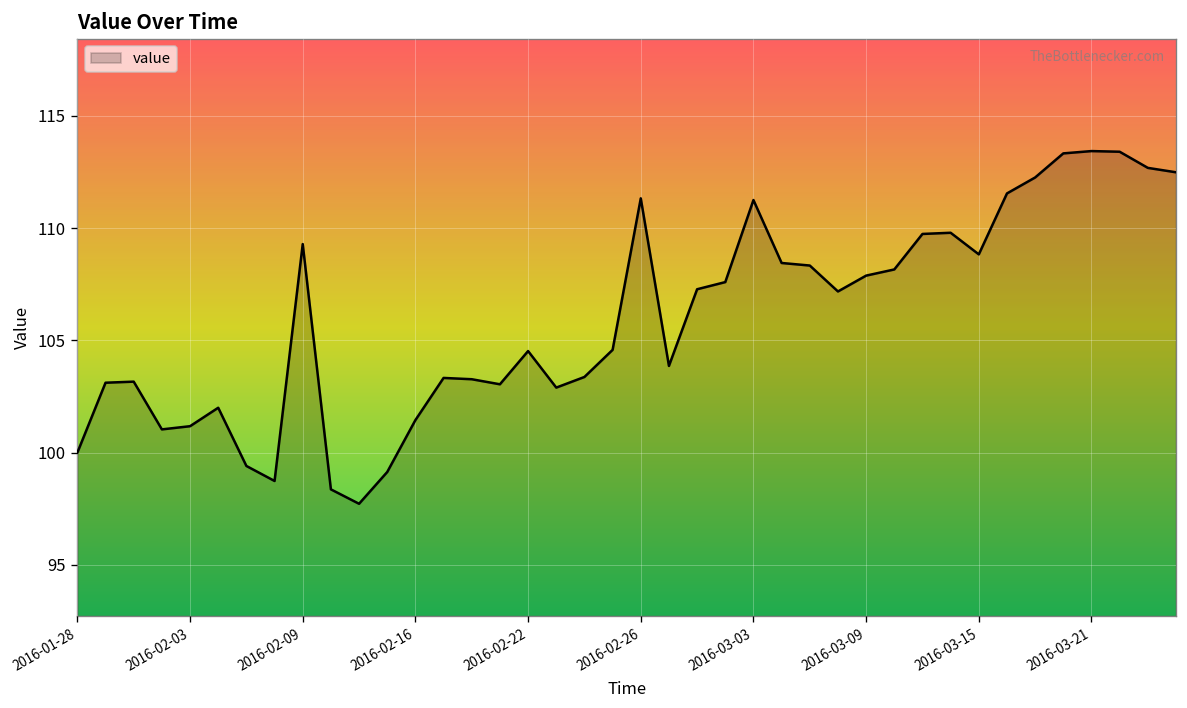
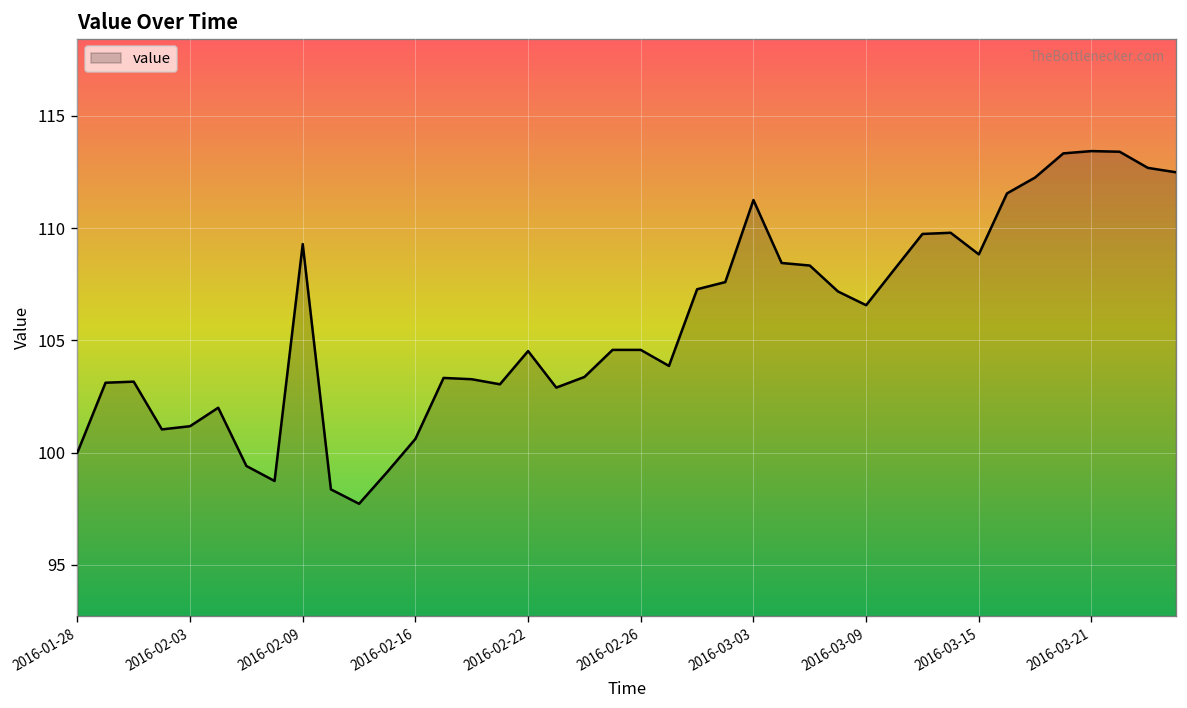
2016-02-16: 101.4 -> 100.6
2016-02-26: 111.3 -> 104.6
2016-03-09: 107.9 -> 106.6
